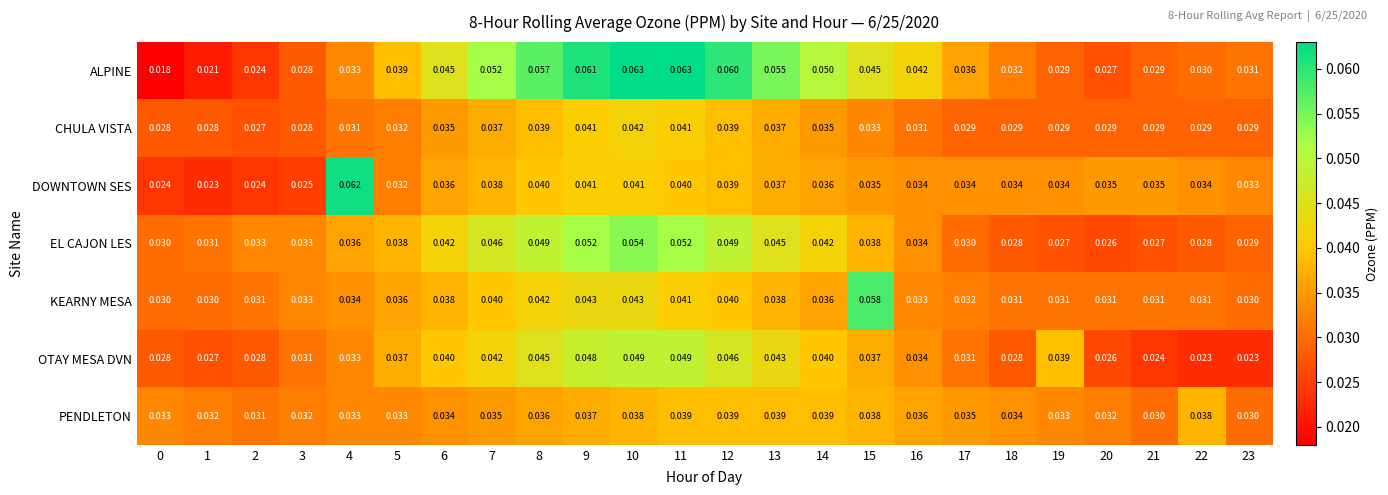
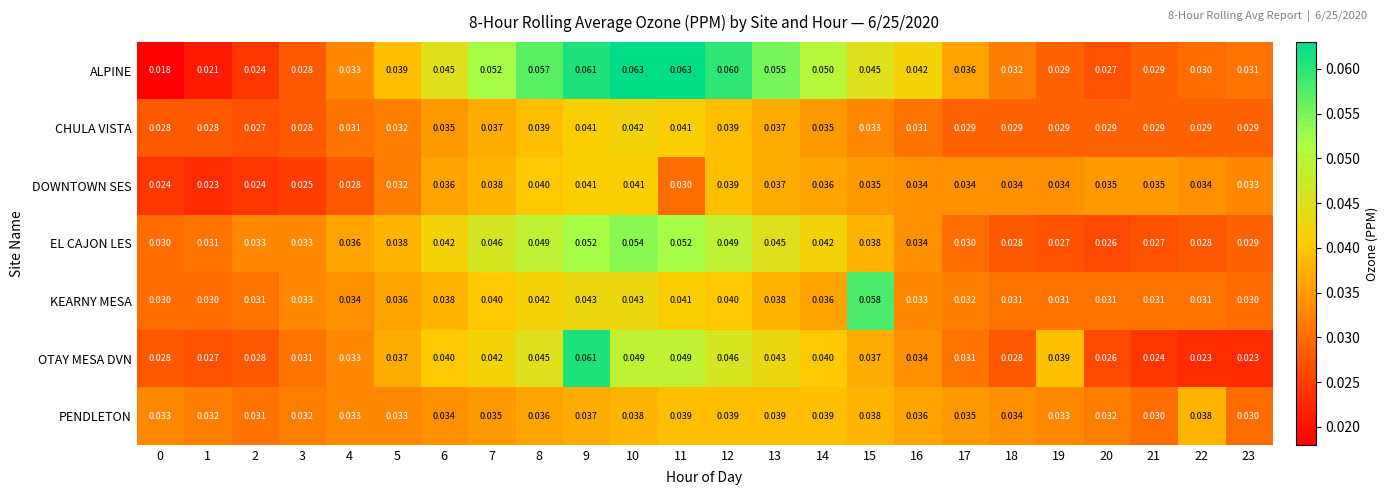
DOWNTOWN SES, 4: 0.062 -> 0.028
DOWNTOWN SES, 11: 0.040 -> 0.030
OTAY MESA DVN, 9: 0.048 -> 0.061
